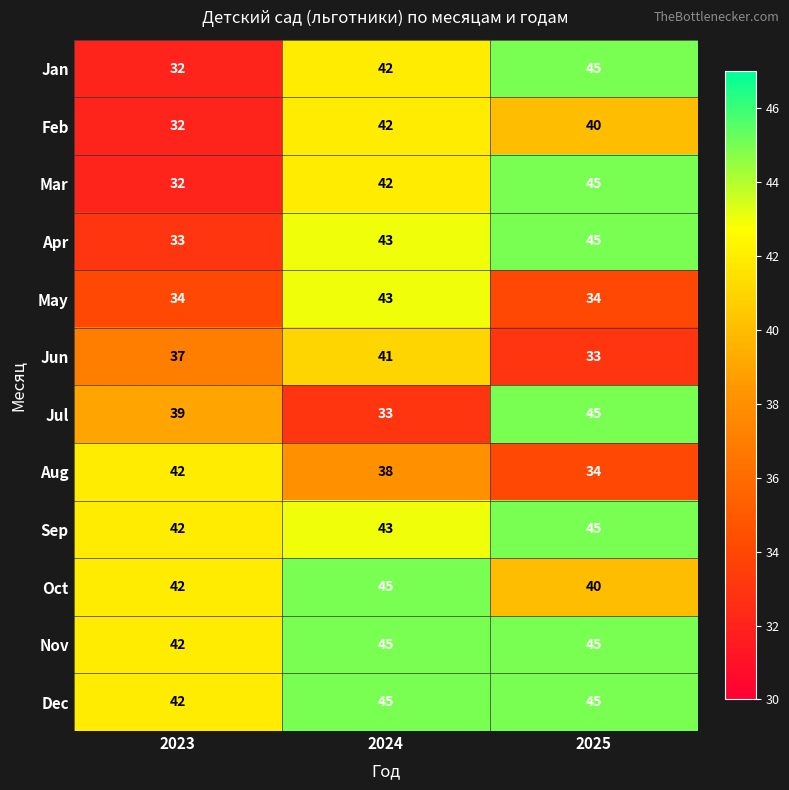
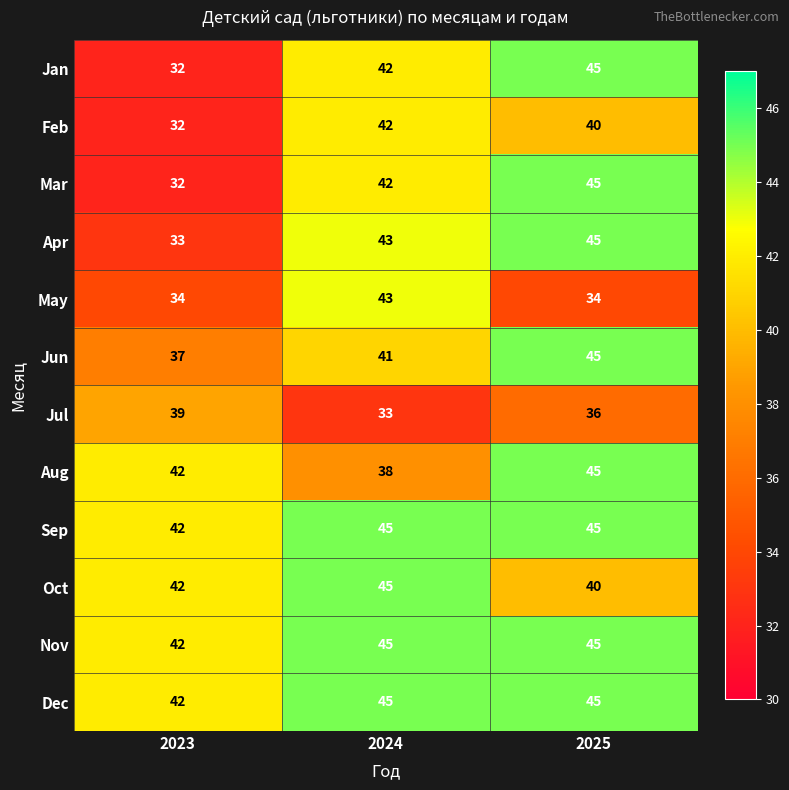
Jun, 2025: 33 -> 45
Jul, 2025: 45 -> 36
Aug, 2025: 34 -> 45
Sep, 2024: 43 -> 45
